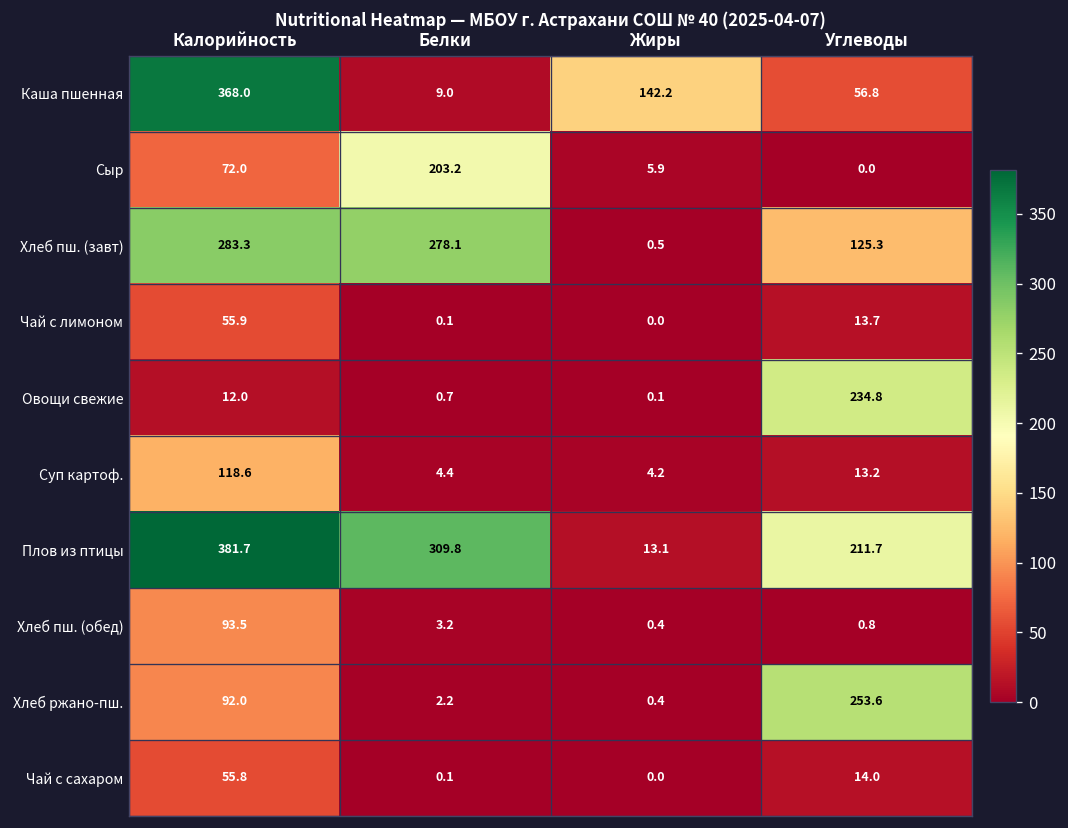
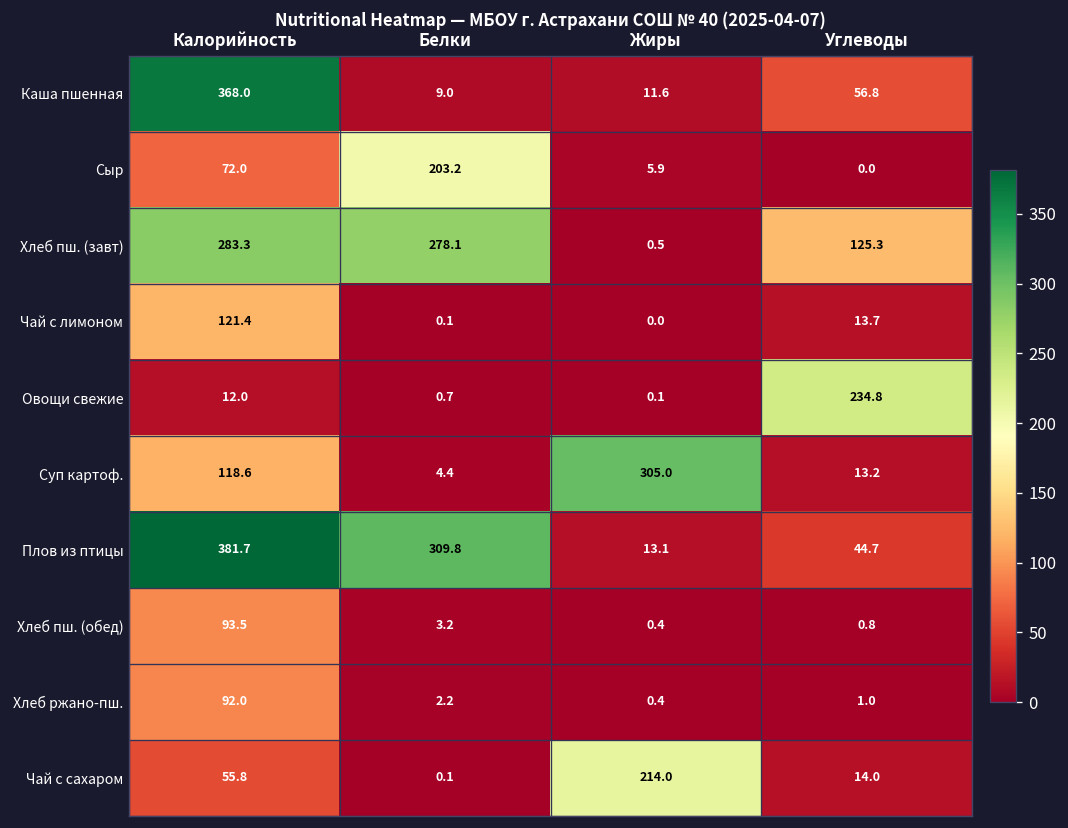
Каша пшенная, Жиры: 142.2 -> 11.6
Чай с лимоном, Калорийность: 55.9 -> 121.4
Суп картоф., Жиры: 4.2 -> 305.0
Плов из птицы, Углеводы: 211.7 -> 44.7
Хлеб ржано-пш., Углеводы: 253.6 -> 1.0
Чай с сахаром, Жиры: 0.0 -> 214.0
